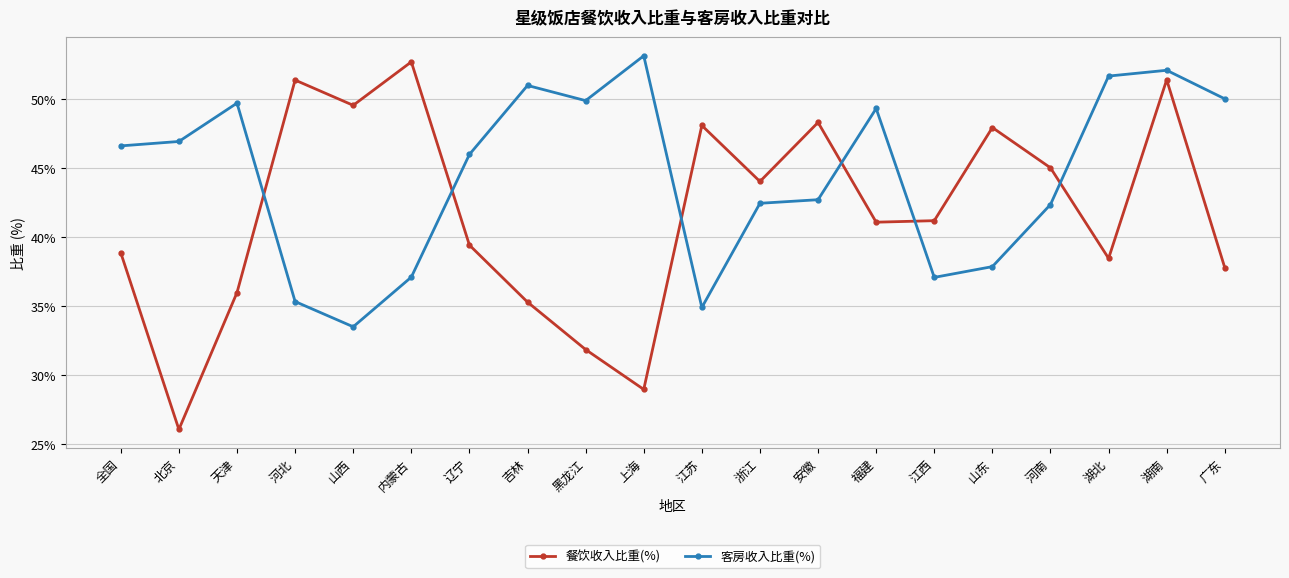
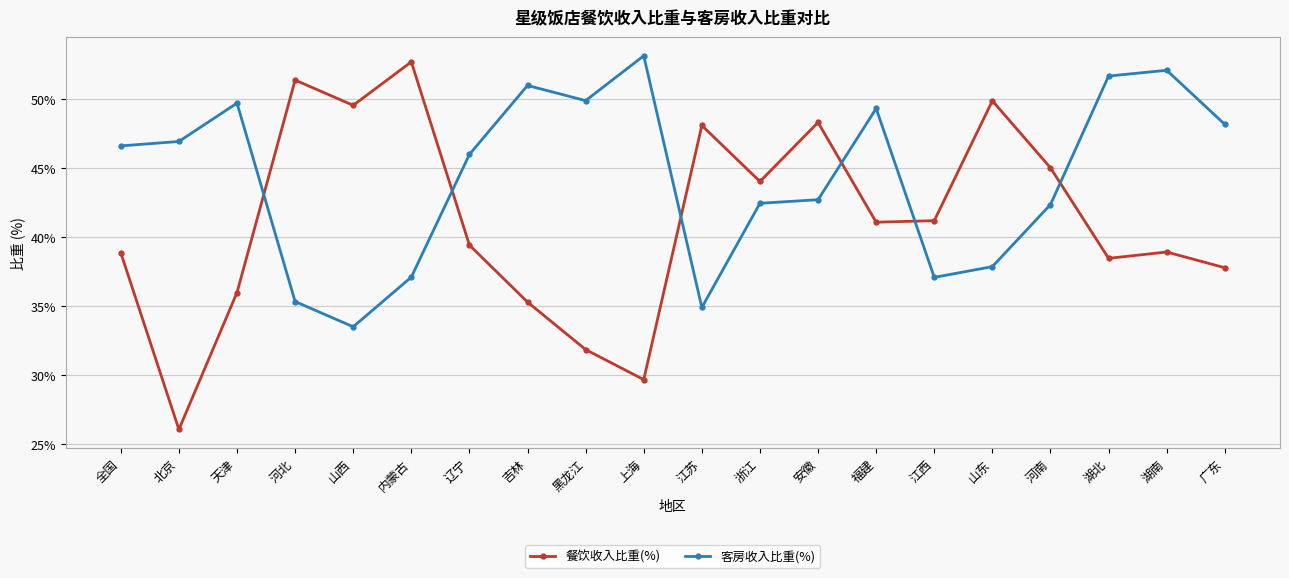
餐饮收入比重(%), 上海: 29.0% -> 29.7%
餐饮收入比重(%), 山东: 47.9% -> 49.9%
餐饮收入比重(%), 湖南: 51.4% -> 38.9%
客房收入比重(%), 广东: 50.0% -> 48.2%
